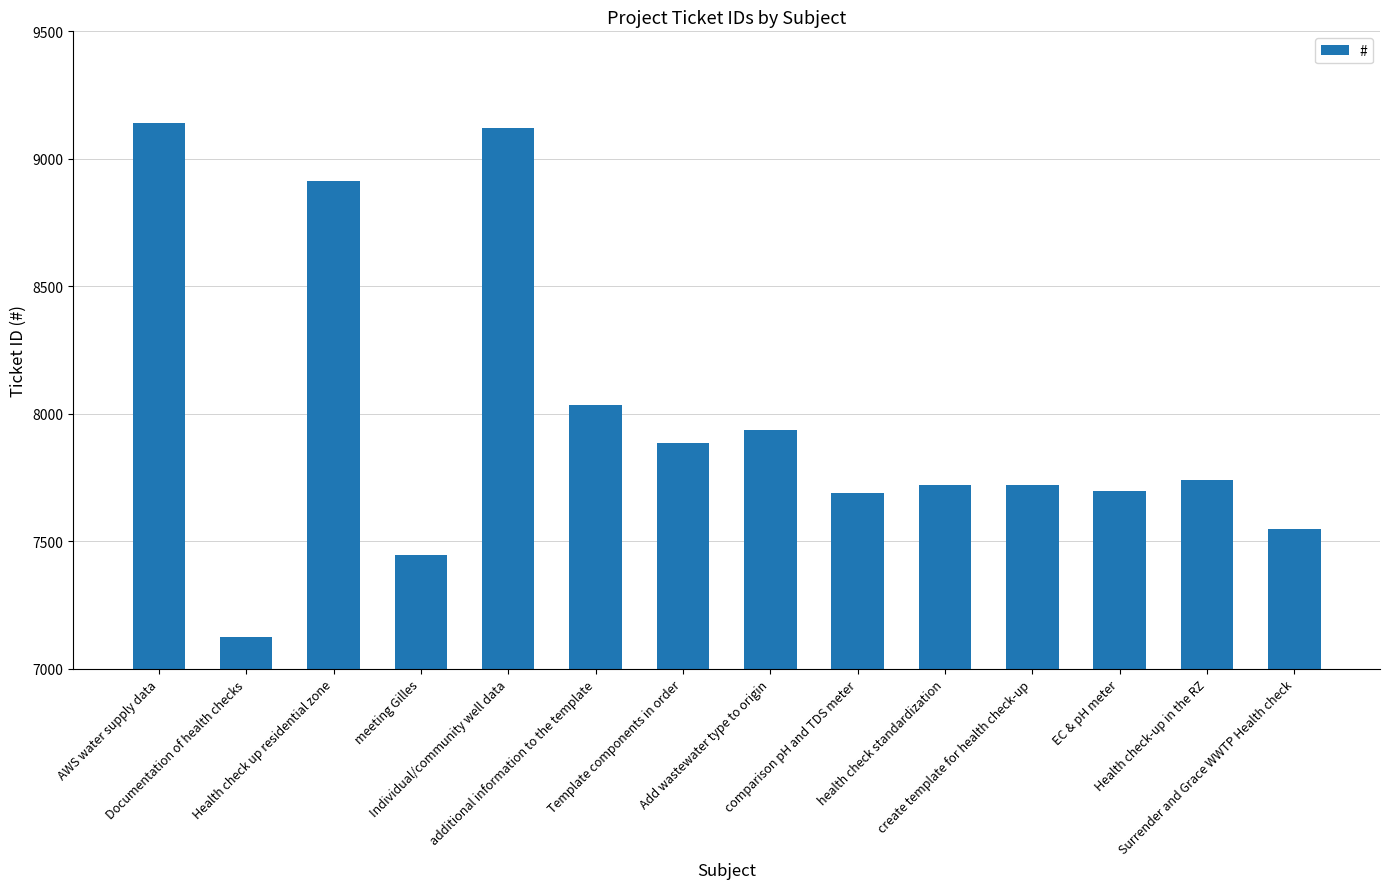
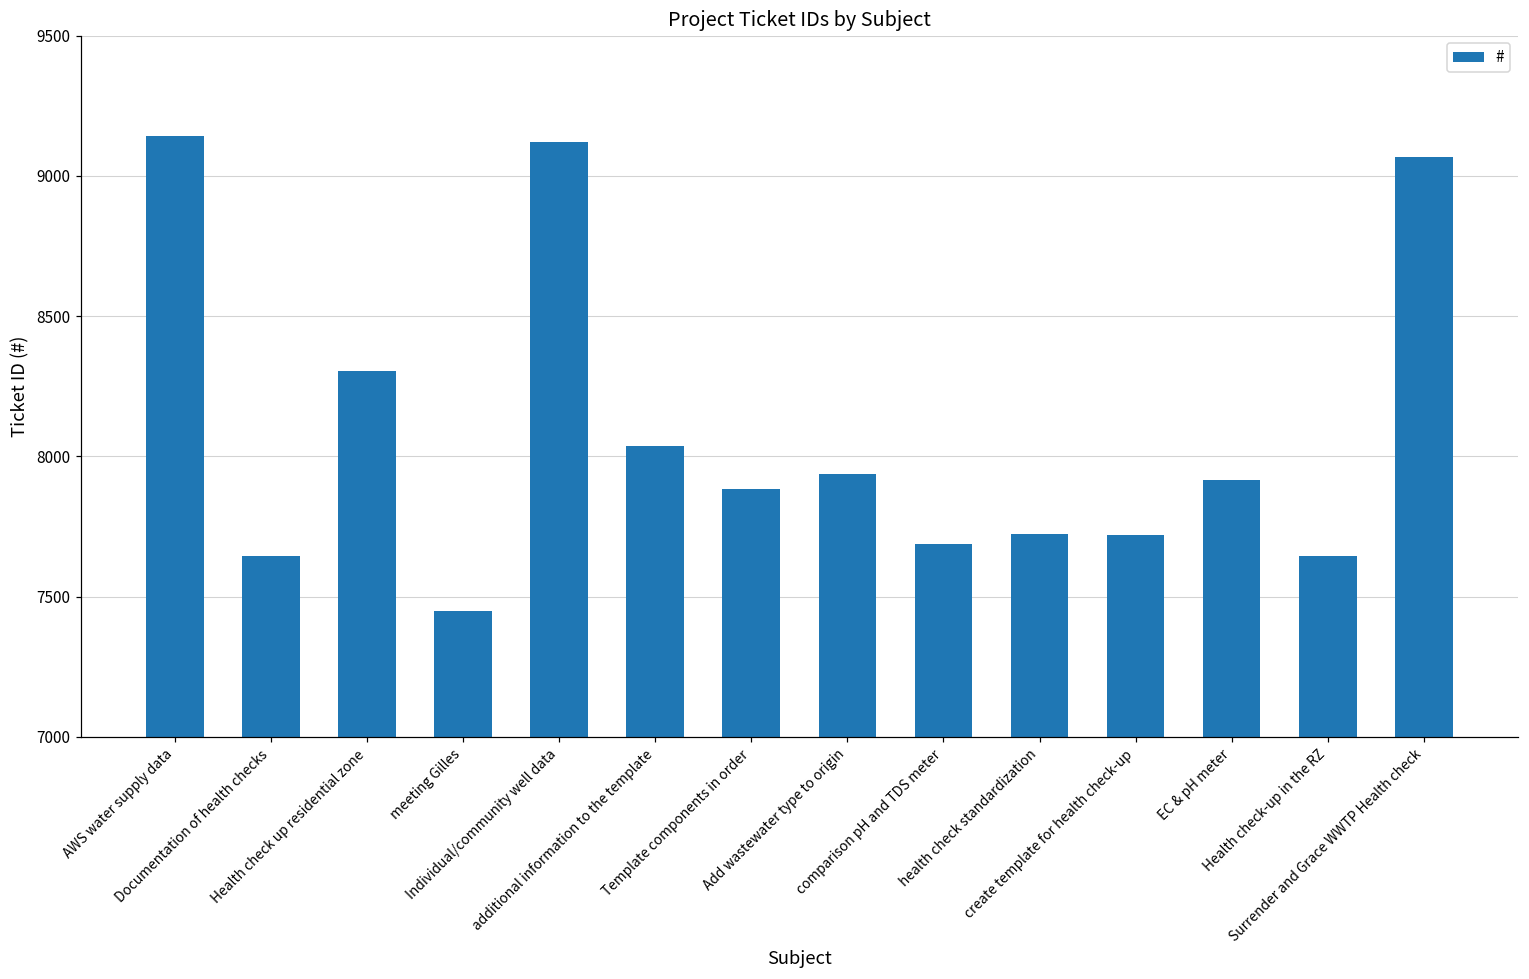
Documentation of health checks: 7130 -> 7650
Health check up residential zone: 8910 -> 8300
EC & pH meter: 7700 -> 7920
Health check-up in the RZ: 7740 -> 7640
Surrender and Grace WWTP Health check: 7550 -> 9070
